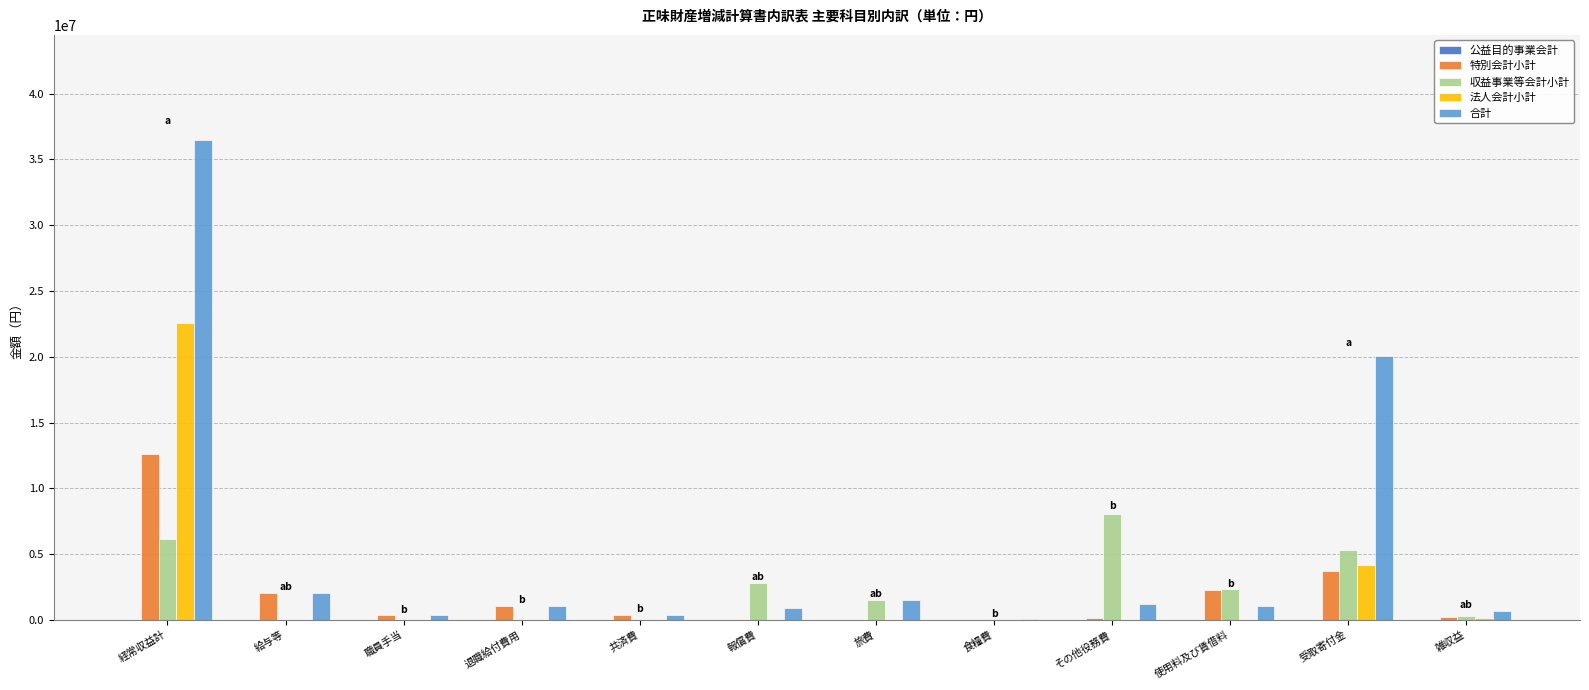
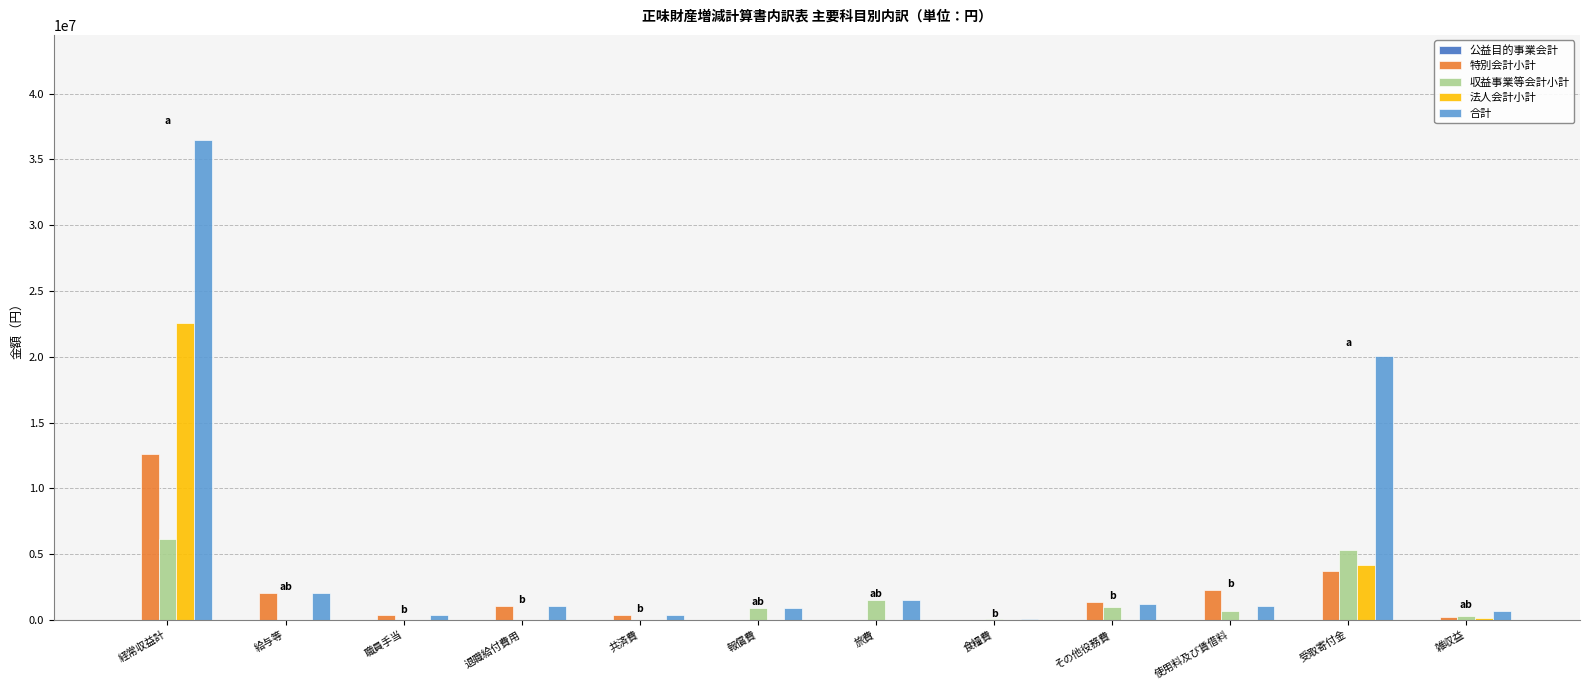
収益事業等会計小計, 報償費: 2800000 -> 900000
特別会計小計, その他役務費: 200000 -> 1400000
収益事業等会計小計, その他役務費: 8000000 -> 1000000
収益事業等会計小計, 使用料及び賃借料: 2300000 -> 700000
